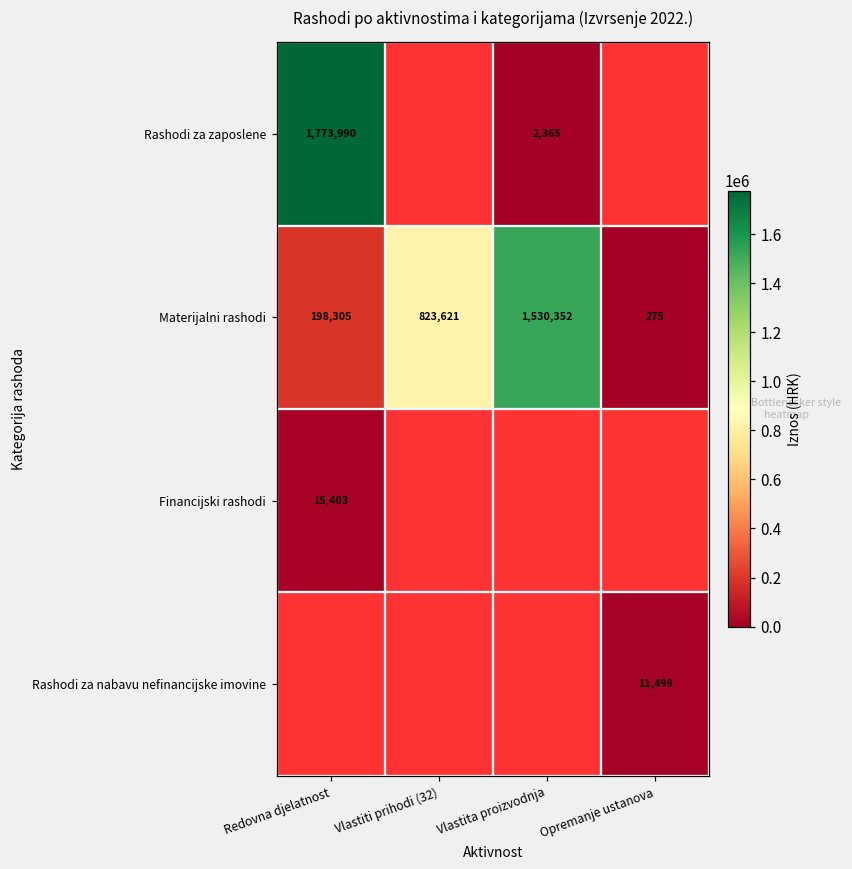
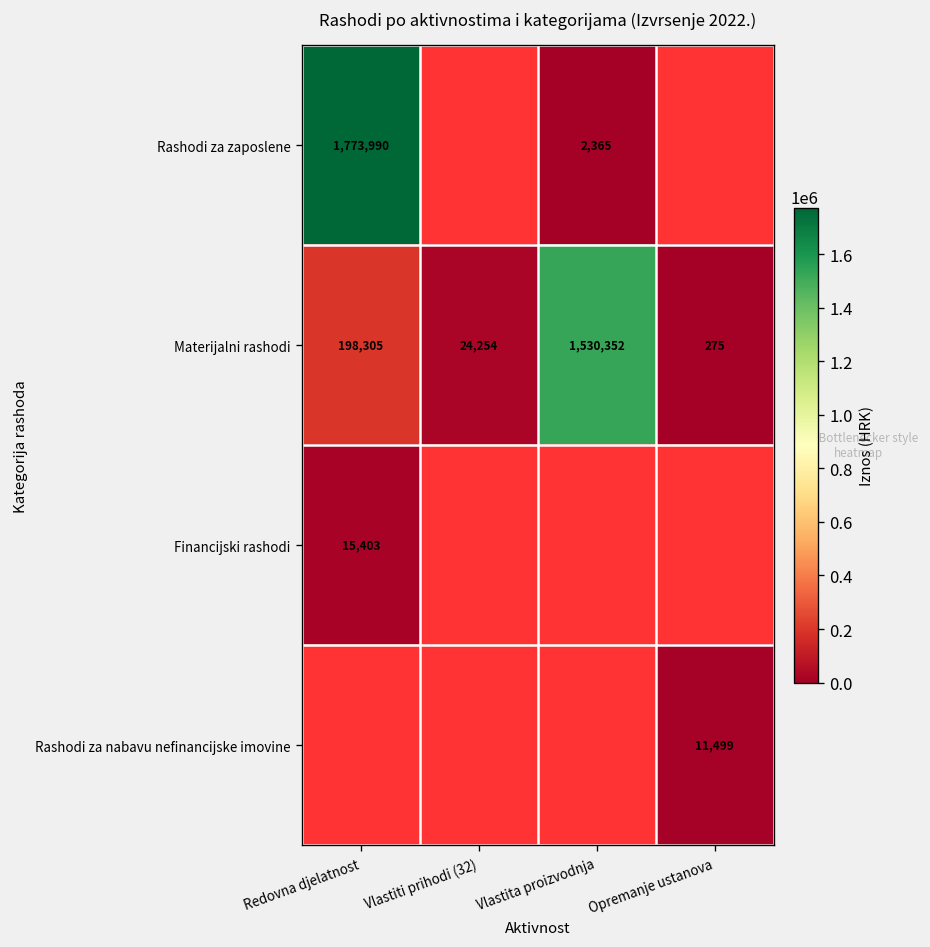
Materijalni rashodi, Vlastiti prihodi (32): 823,621 -> 24,254
